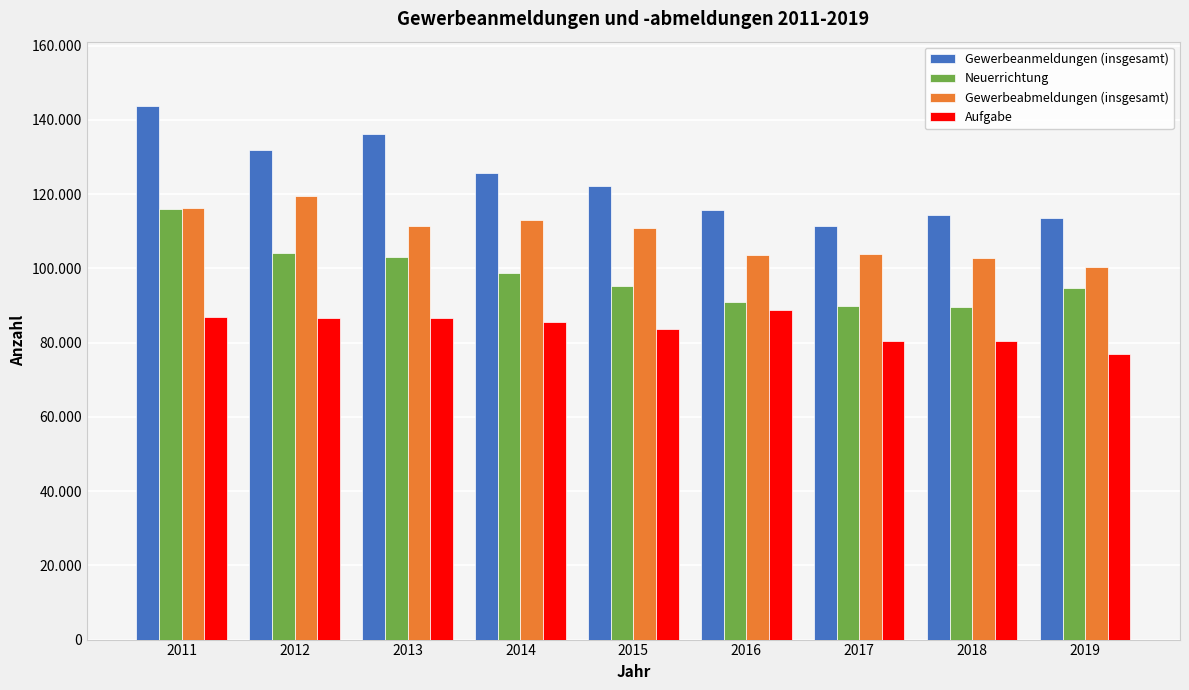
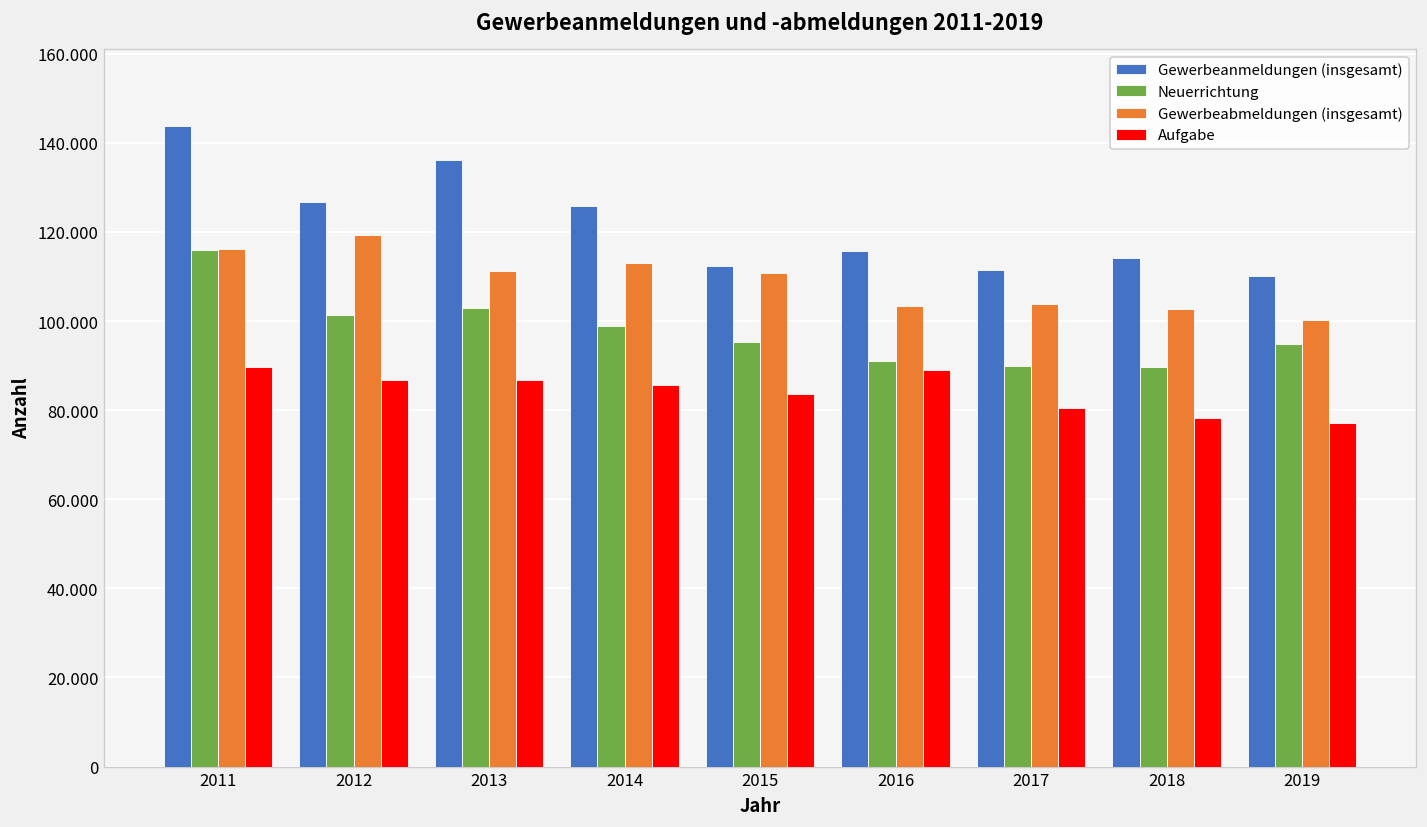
Aufgabe, 2011: 87 -> 90
Gewerbeanmeldungen (insgesamt), 2012: 132 -> 127
Neuerrichtung, 2012: 104 -> 101
Gewerbeanmeldungen (insgesamt), 2015: 122 -> 112
Aufgabe, 2018: 80 -> 78
Gewerbeanmeldungen (insgesamt), 2019: 114 -> 110
